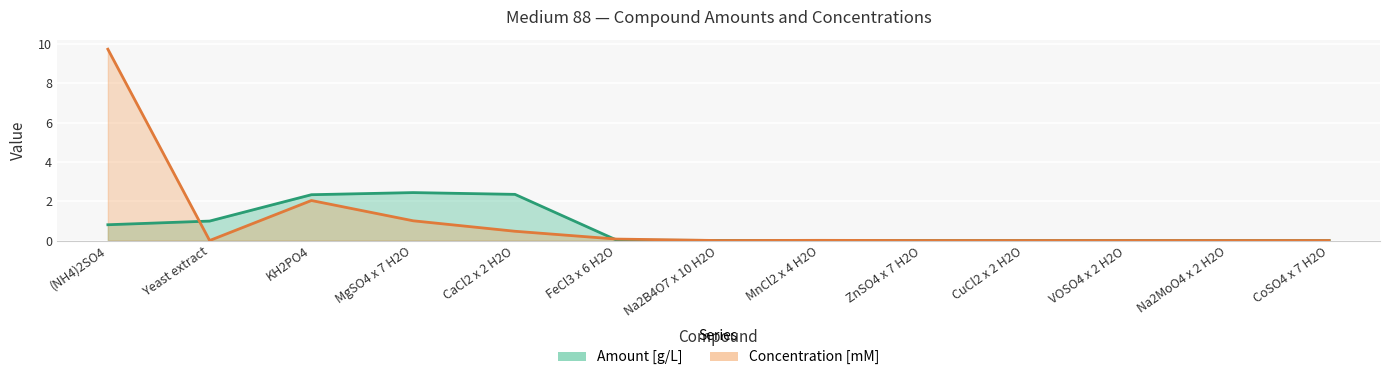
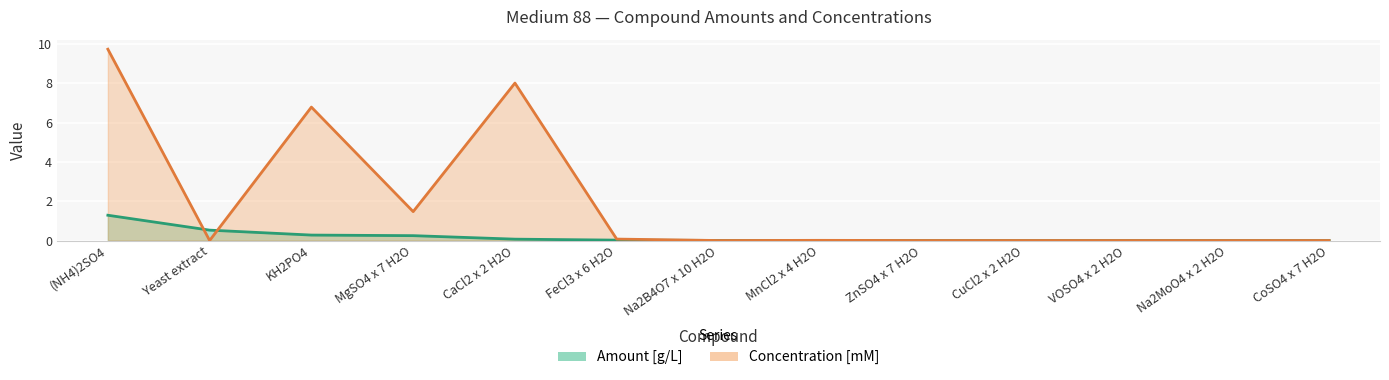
Amount [g/L], (NH4)2SO4: 0.8 -> 1.3
Amount [g/L], Yeast extract: 1.0 -> 0.5
Amount [g/L], KH2PO4: 2.3 -> 0.3
Concentration [mM], KH2PO4: 2.0 -> 6.8
Amount [g/L], MgSO4 x 7 H2O: 2.4 -> 0.2
Concentration [mM], MgSO4 x 7 H2O: 1.0 -> 1.5
Amount [g/L], CaCl2 x 2 H2O: 2.4 -> 0.1
Concentration [mM], CaCl2 x 2 H2O: 0.5 -> 8.0
